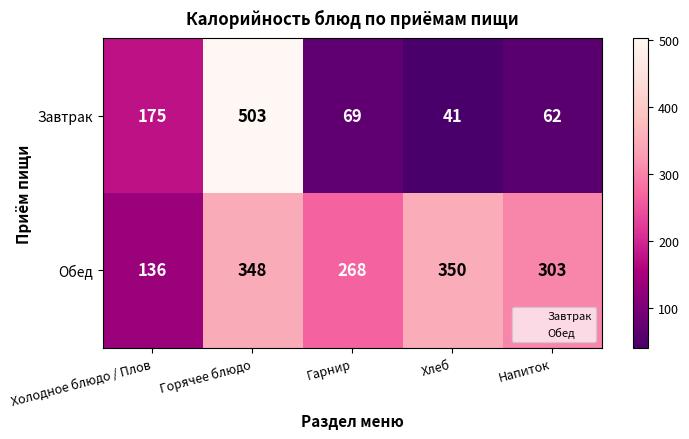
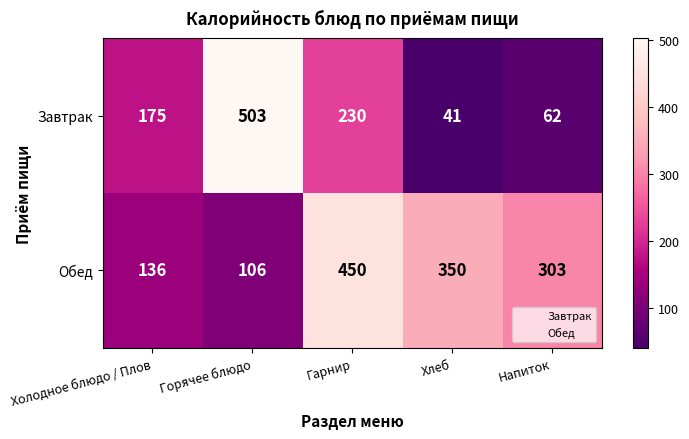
Завтрак, Гарнир: 69 -> 230
Обед, Горячее блюдо: 348 -> 106
Обед, Гарнир: 268 -> 450
